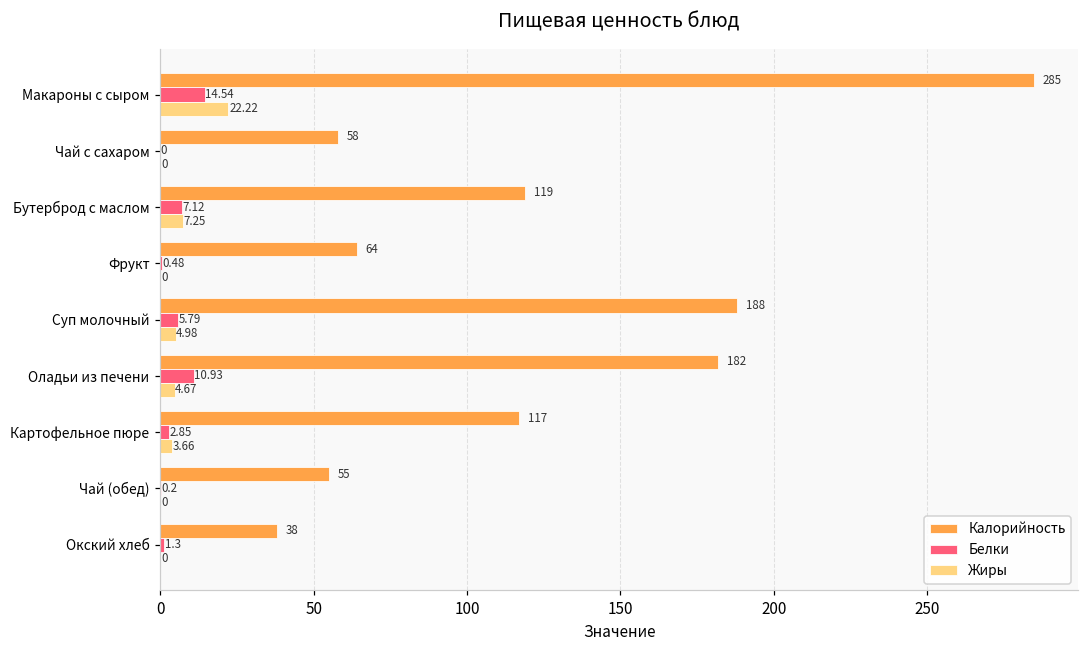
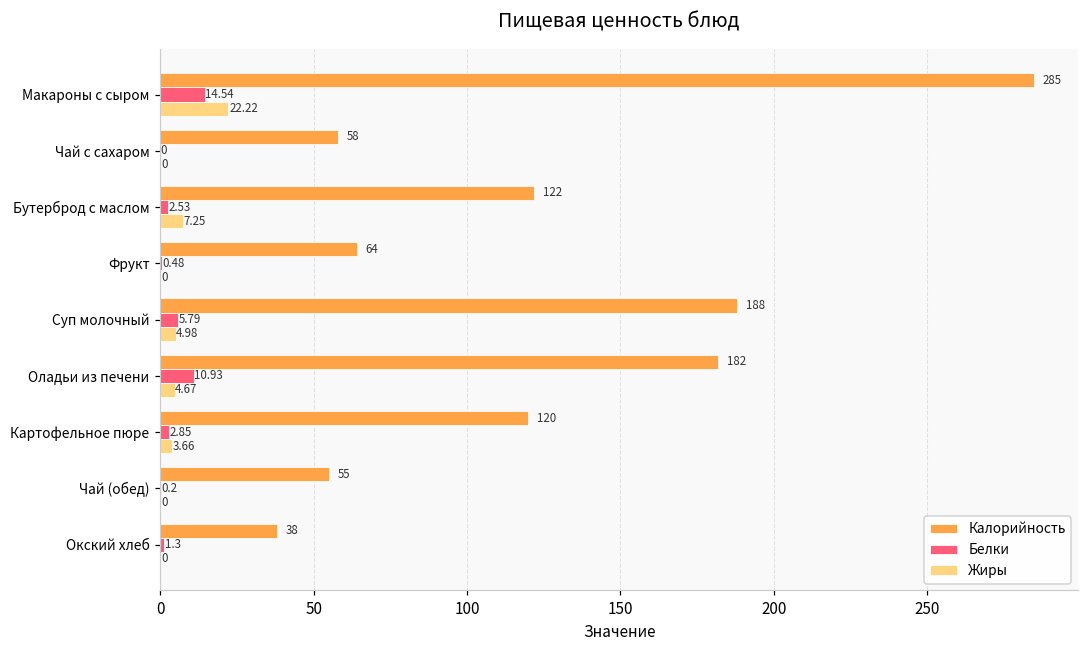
Калорийность, Бутерброд с маслом: 119 -> 122
Белки, Бутерброд с маслом: 7.12 -> 2.53
Калорийность, Картофельное пюре: 117 -> 120
